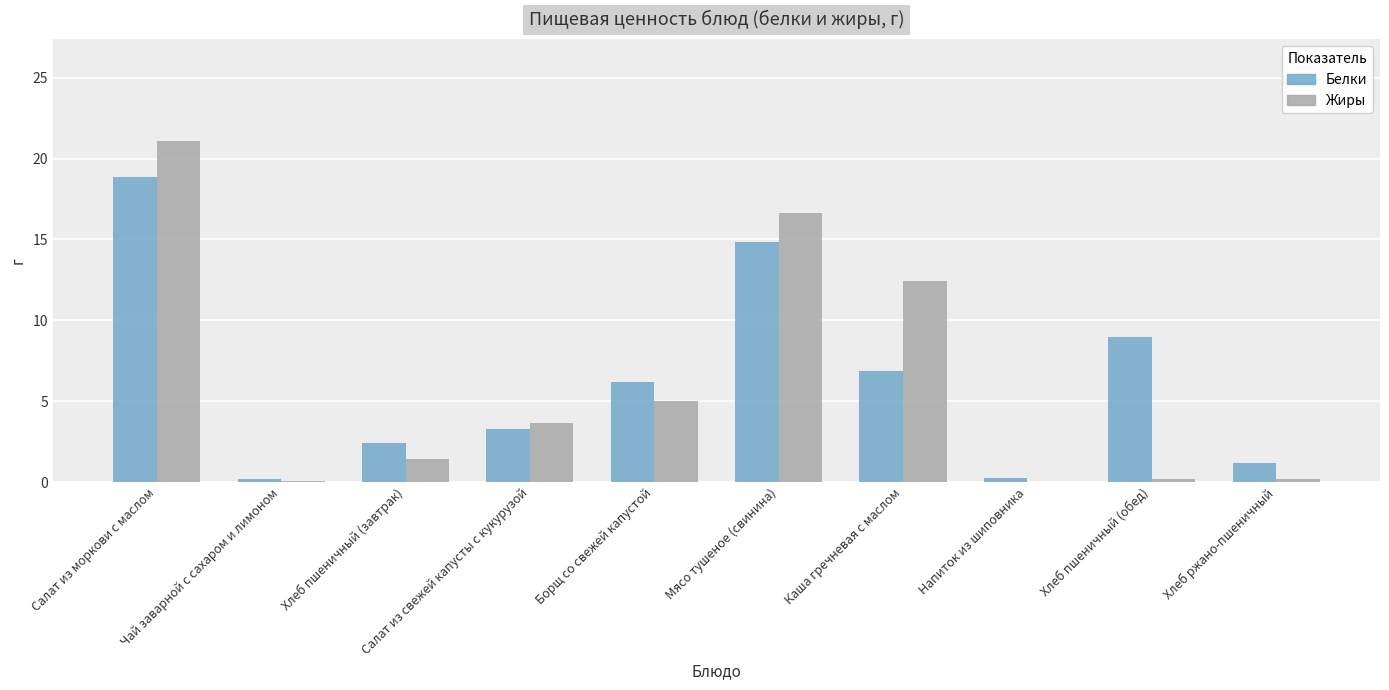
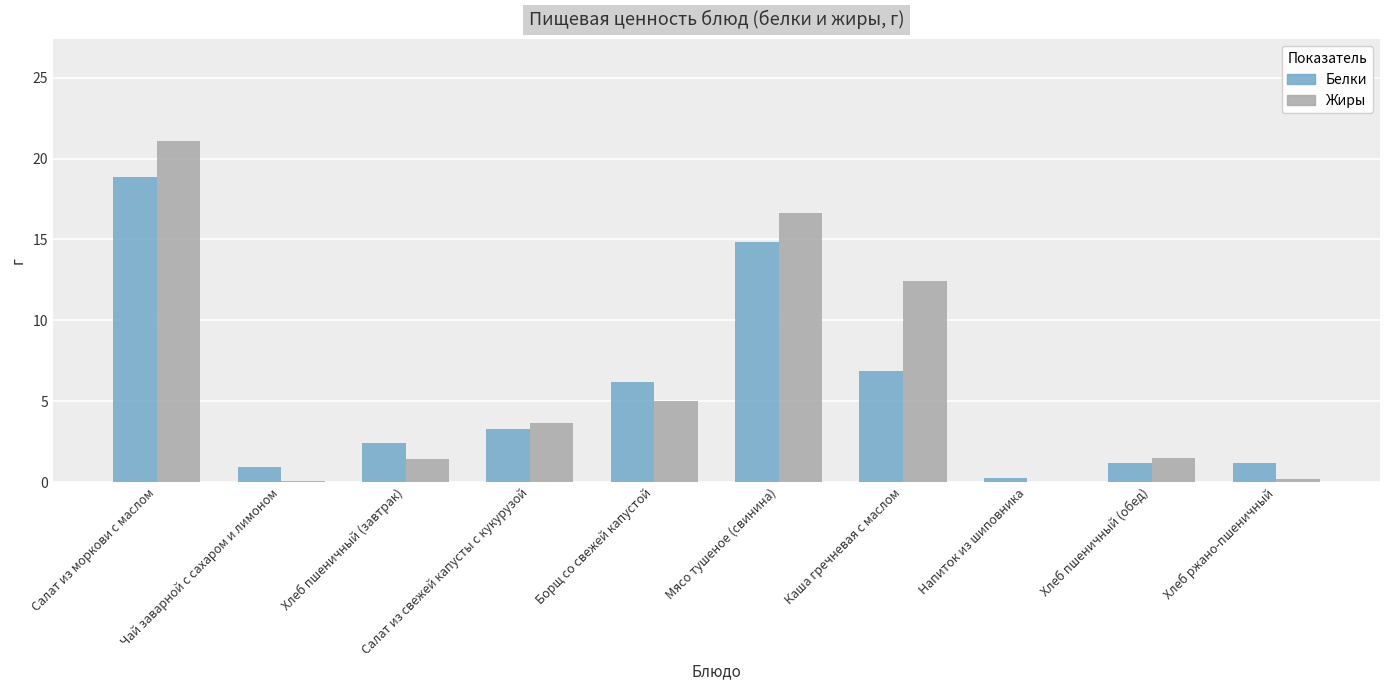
Белки, Чай заварной с сахаром и лимоном: 0.2 -> 0.9
Белки, Хлеб пшеничный (обед): 9.0 -> 1.2
Жиры, Хлеб пшеничный (обед): 0.2 -> 1.5
